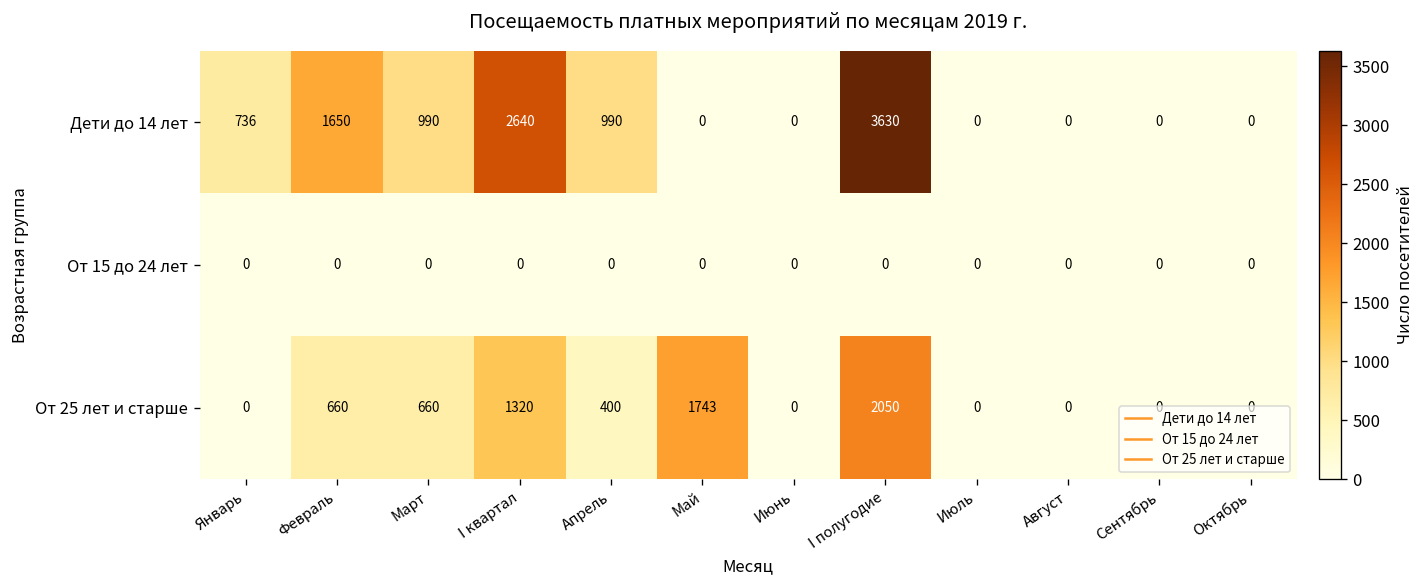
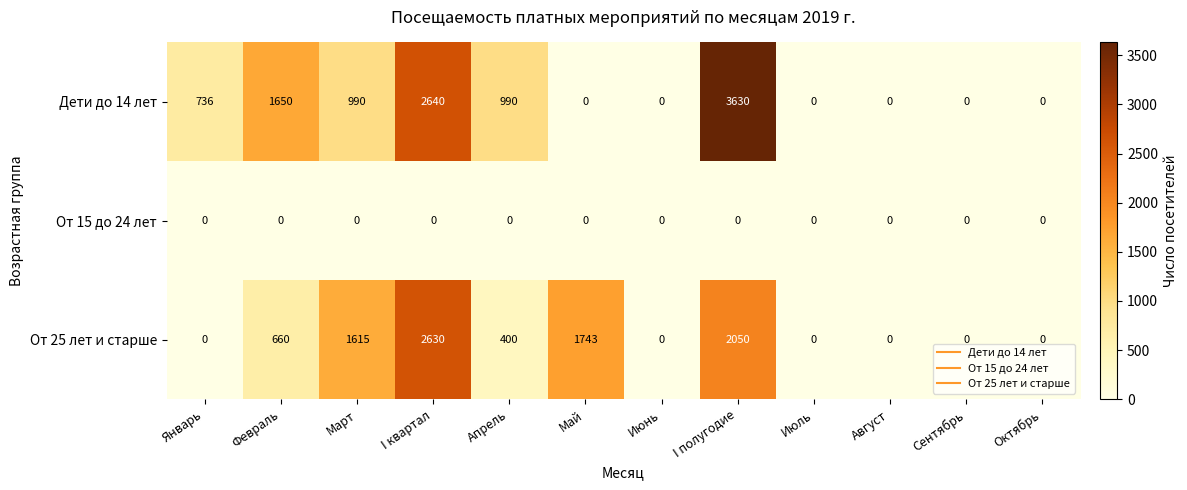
От 25 лет и старше, Март: 660 -> 1615
От 25 лет и старше, I квартал: 1320 -> 2630
